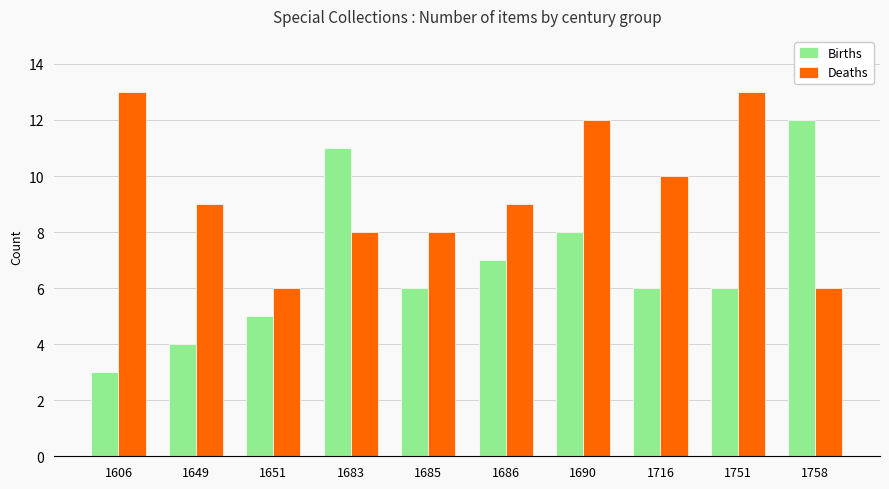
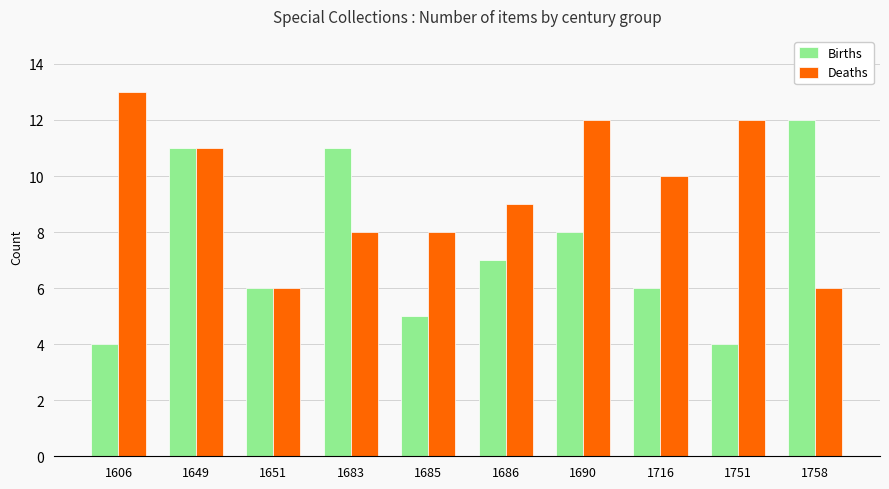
Births, 1606: 3 -> 4
Births, 1649: 4 -> 11
Deaths, 1649: 9 -> 11
Births, 1651: 5 -> 6
Births, 1685: 6 -> 5
Births, 1751: 6 -> 4
Deaths, 1751: 13 -> 12
